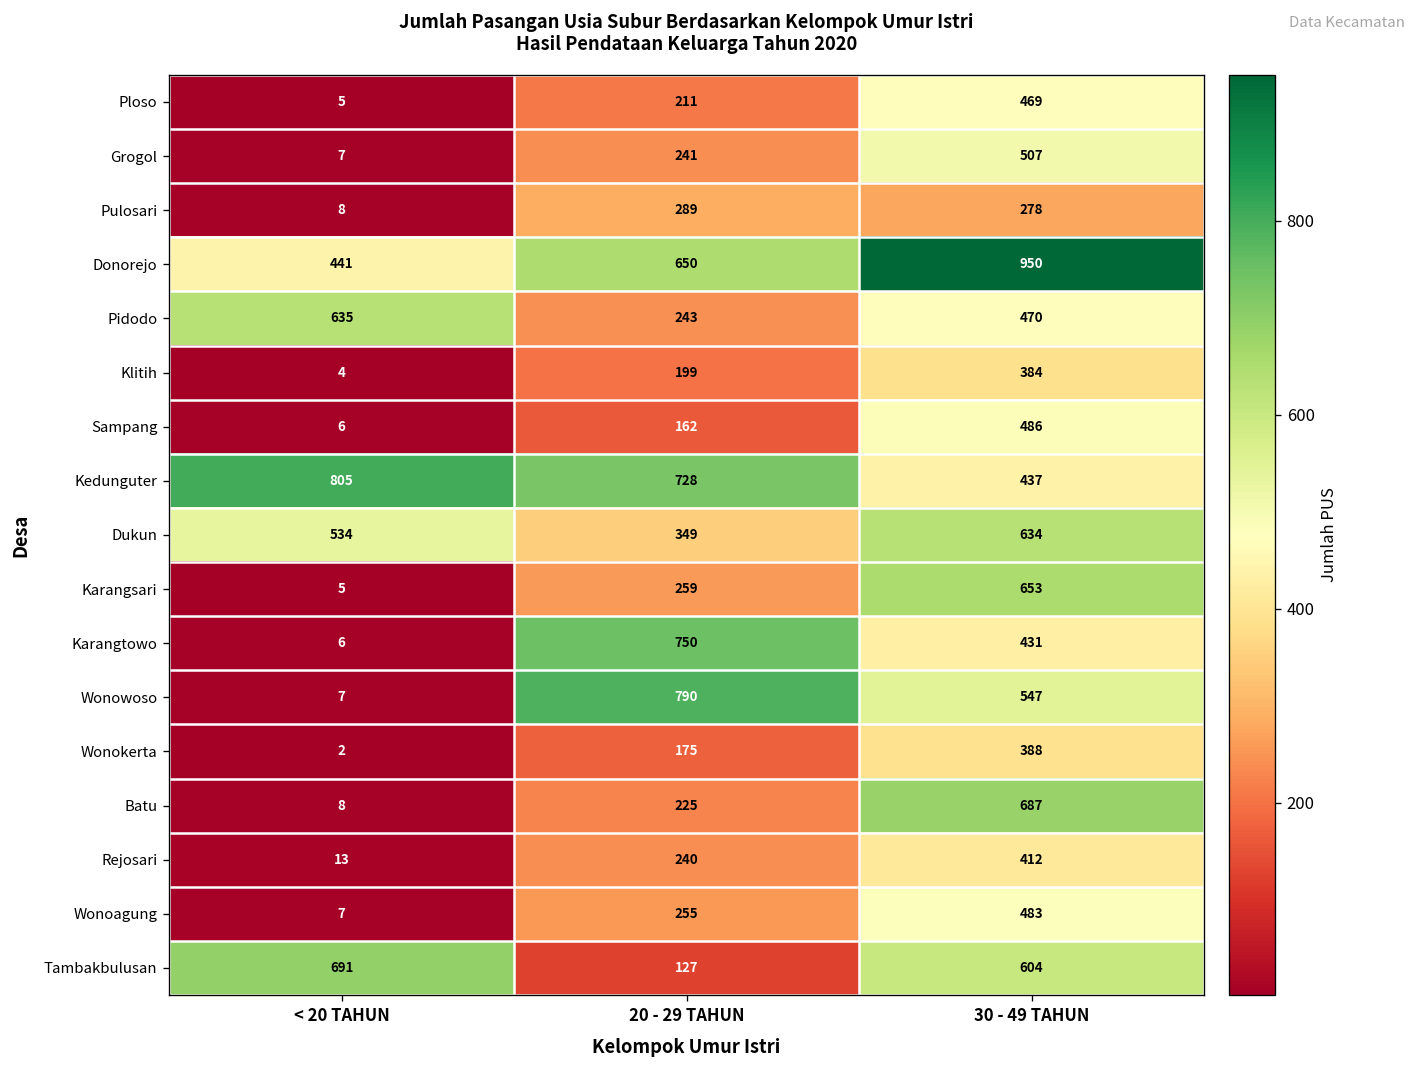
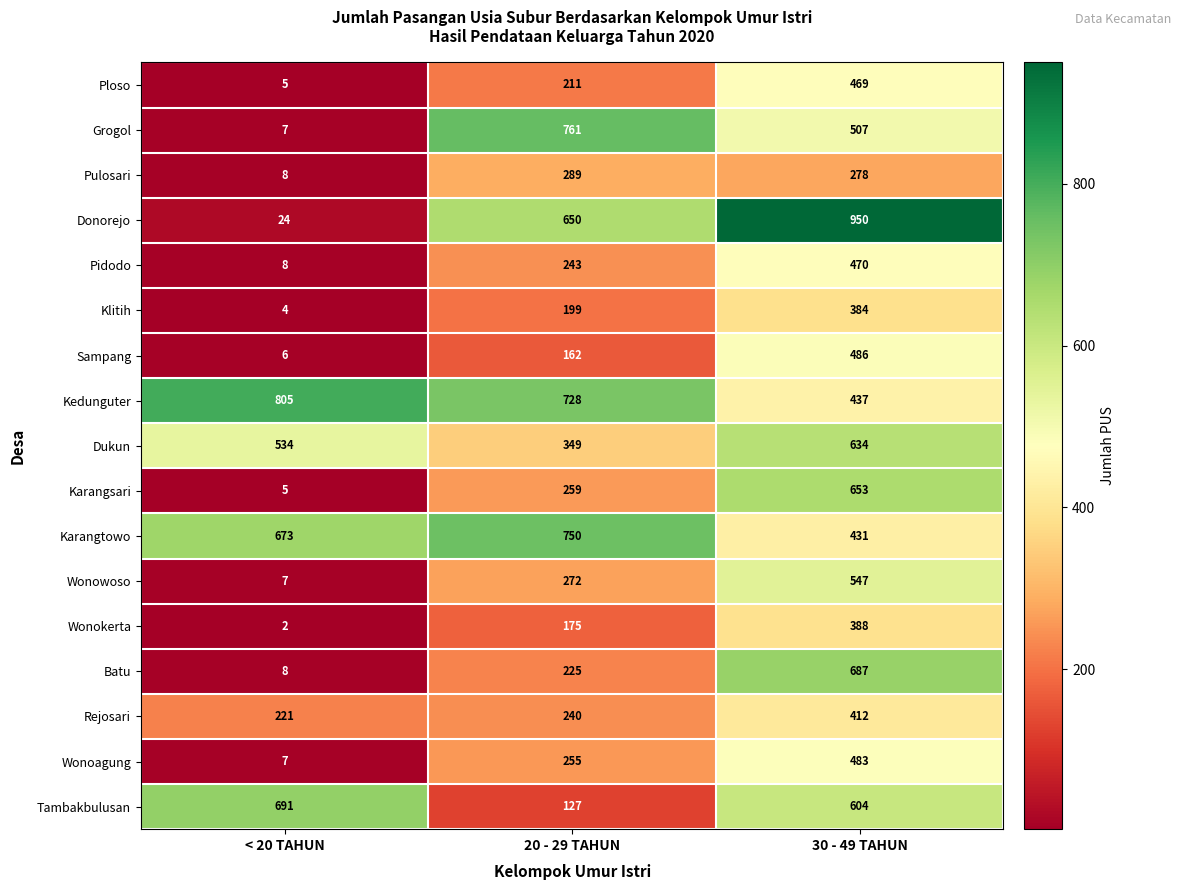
Grogol, 20 - 29 TAHUN: 241 -> 761
Donorejo, < 20 TAHUN: 441 -> 24
Pidodo, < 20 TAHUN: 635 -> 8
Karangtowo, < 20 TAHUN: 6 -> 673
Wonowoso, 20 - 29 TAHUN: 790 -> 272
Rejosari, < 20 TAHUN: 13 -> 221
